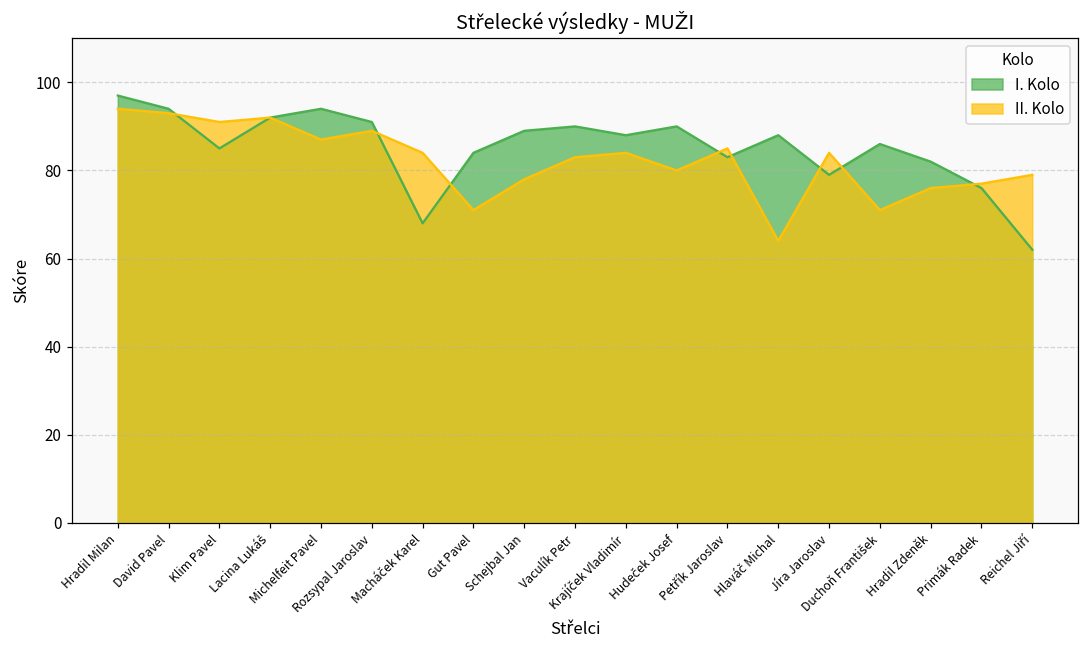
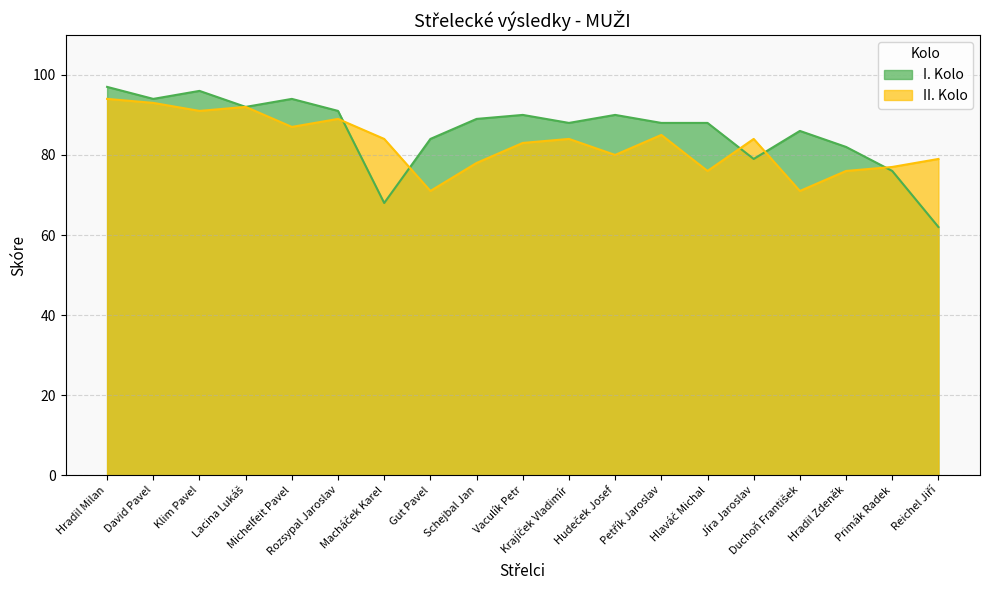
I. Kolo, Klim Pavel: 85 -> 96
I. Kolo, Petřík Jaroslav: 83 -> 88
II. Kolo, Hlaváč Michal: 64 -> 76
